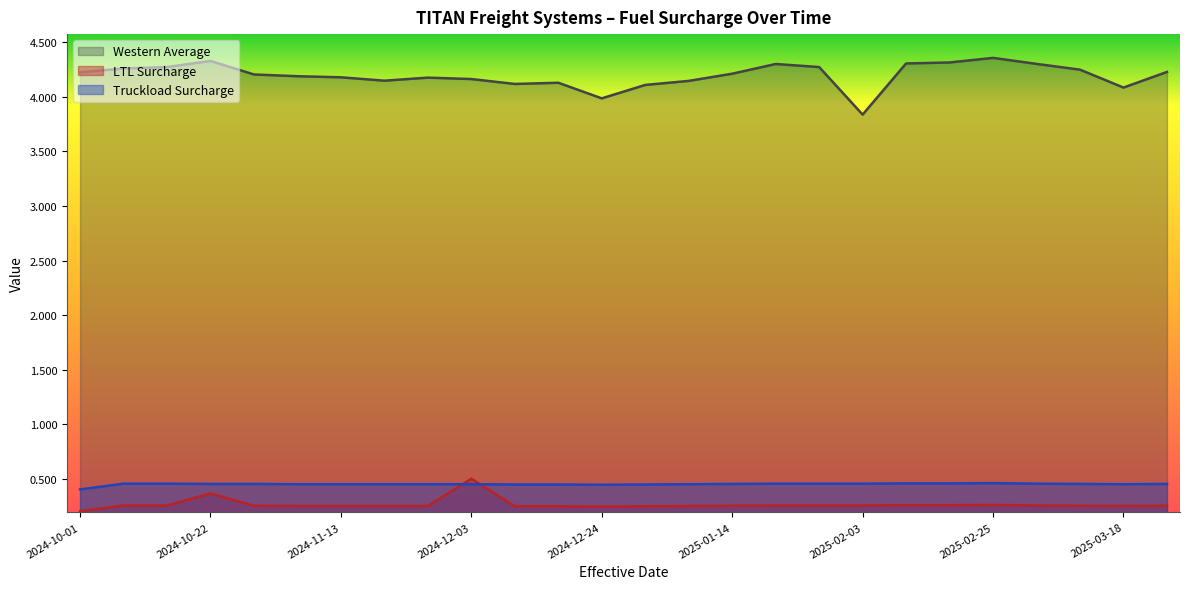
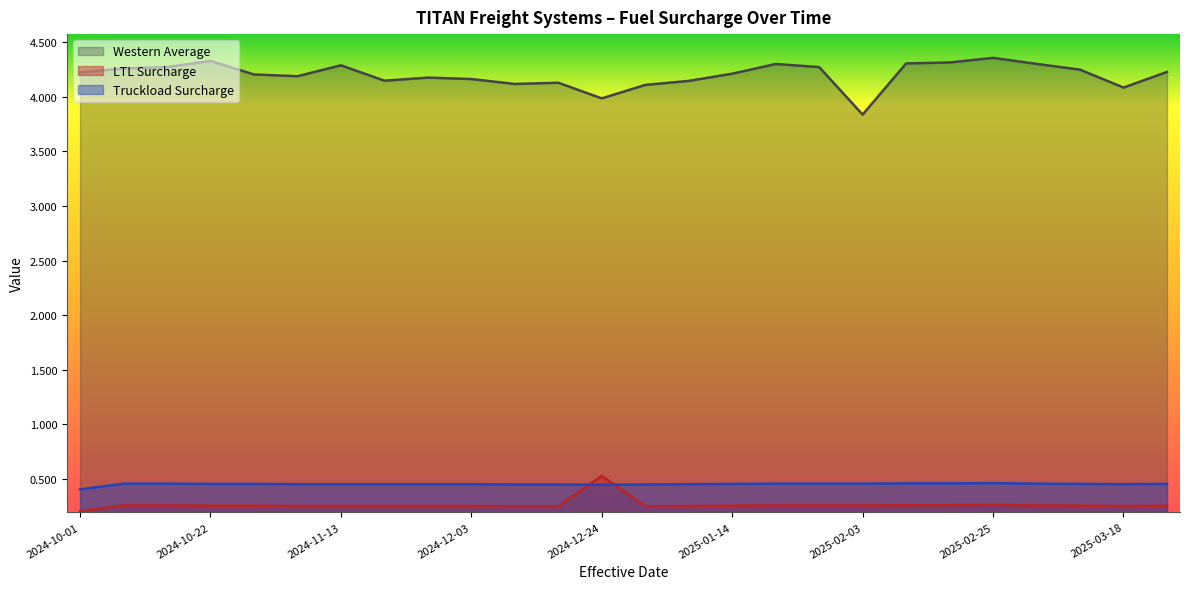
LTL Surcharge, 2024-10-22: 0.36 -> 0.25
Western Average, 2024-11-13: 4.18 -> 4.29
LTL Surcharge, 2024-12-03: 0.50 -> 0.25
LTL Surcharge, 2024-12-24: 0.25 -> 0.53
